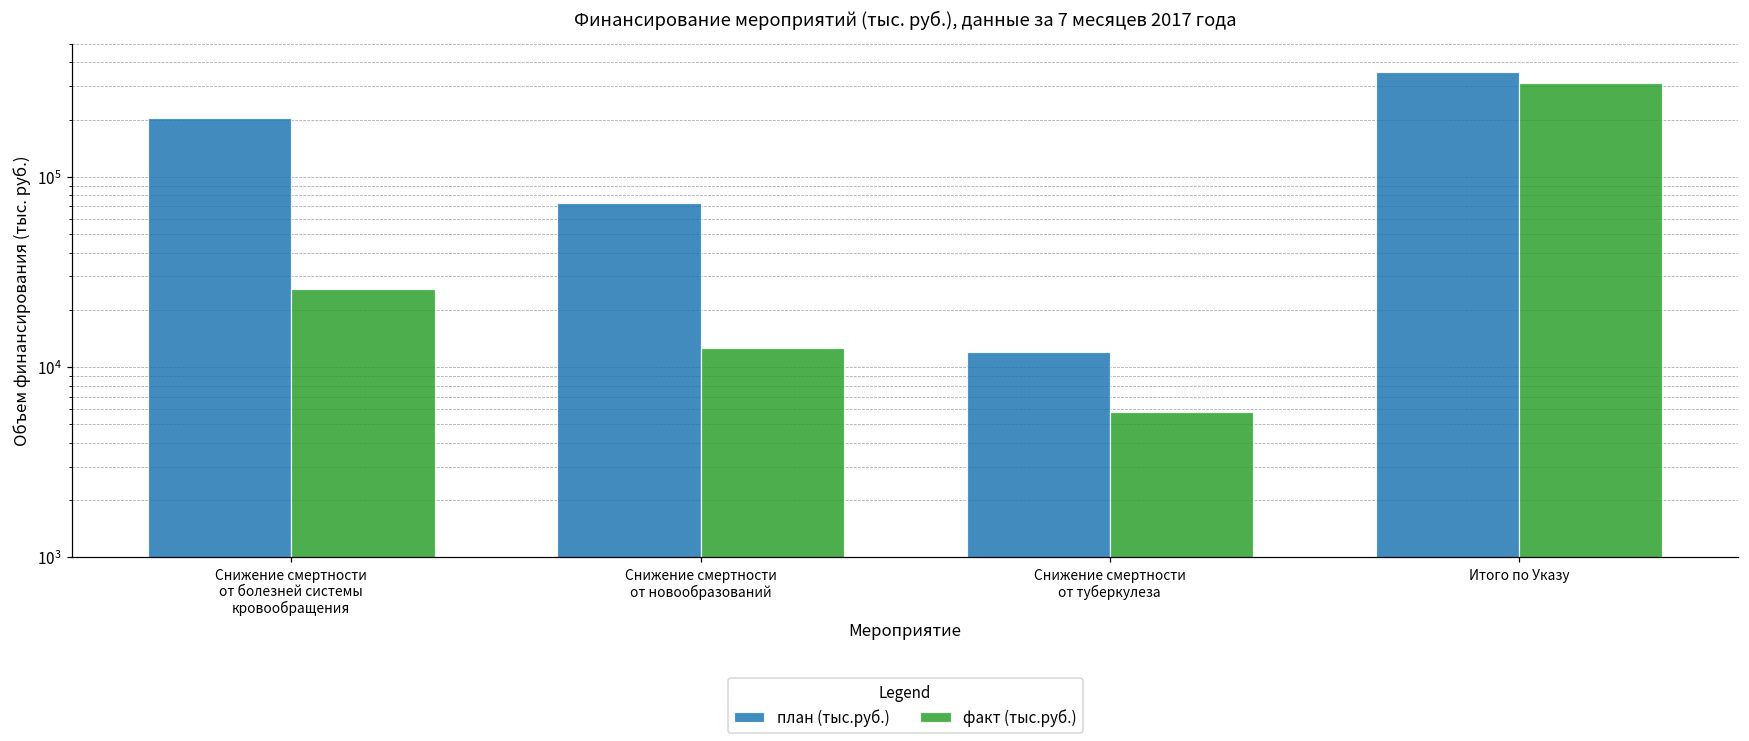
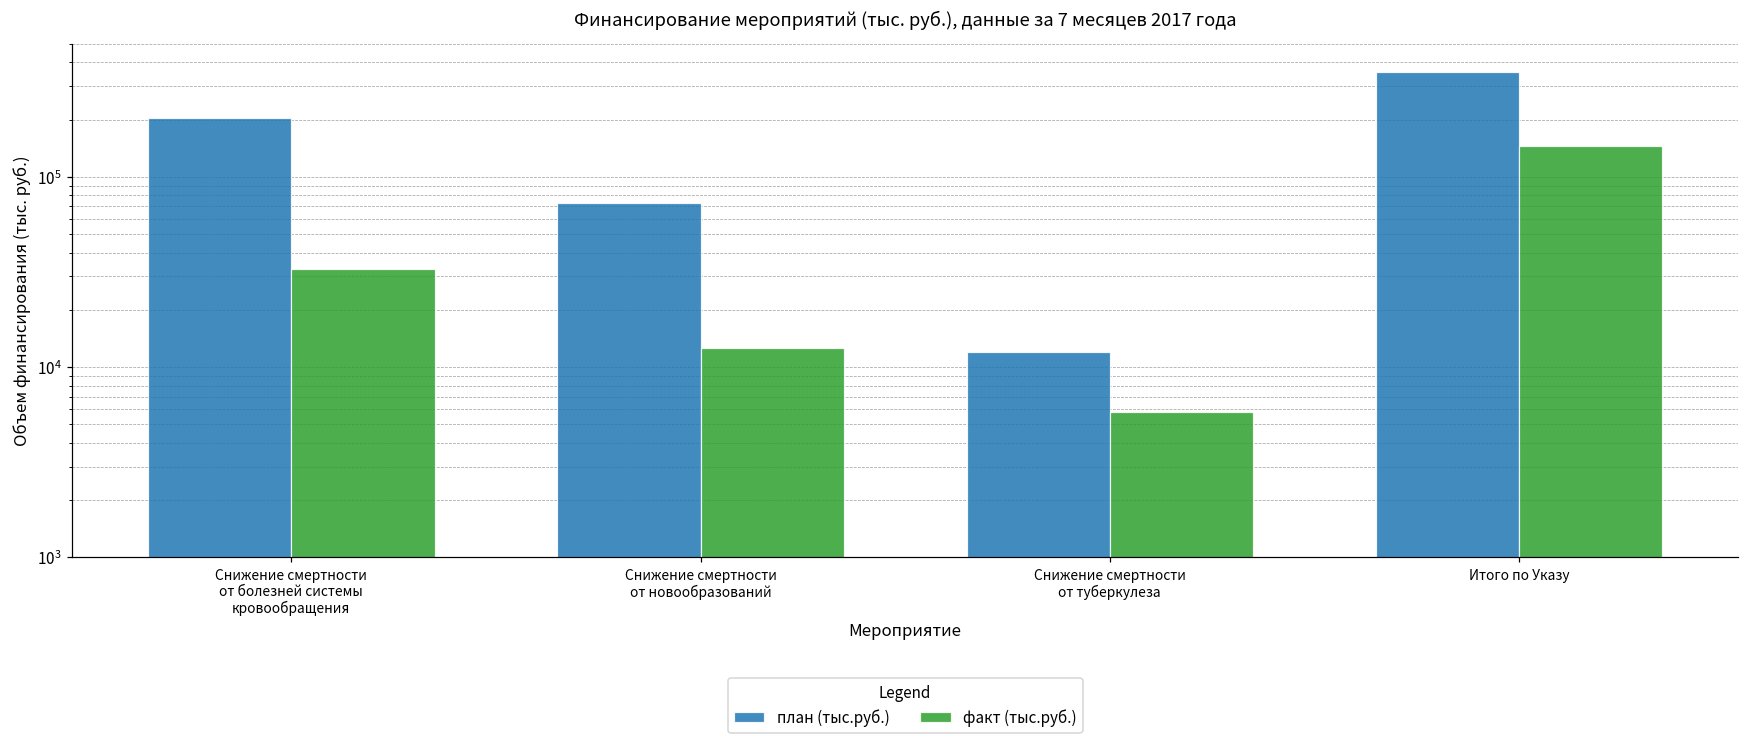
факт (тыс.руб.), Снижение смертности от болезней системы кровообращения: 26000 -> 33000
факт (тыс.руб.), Итого по Указу: 310000 -> 150000
